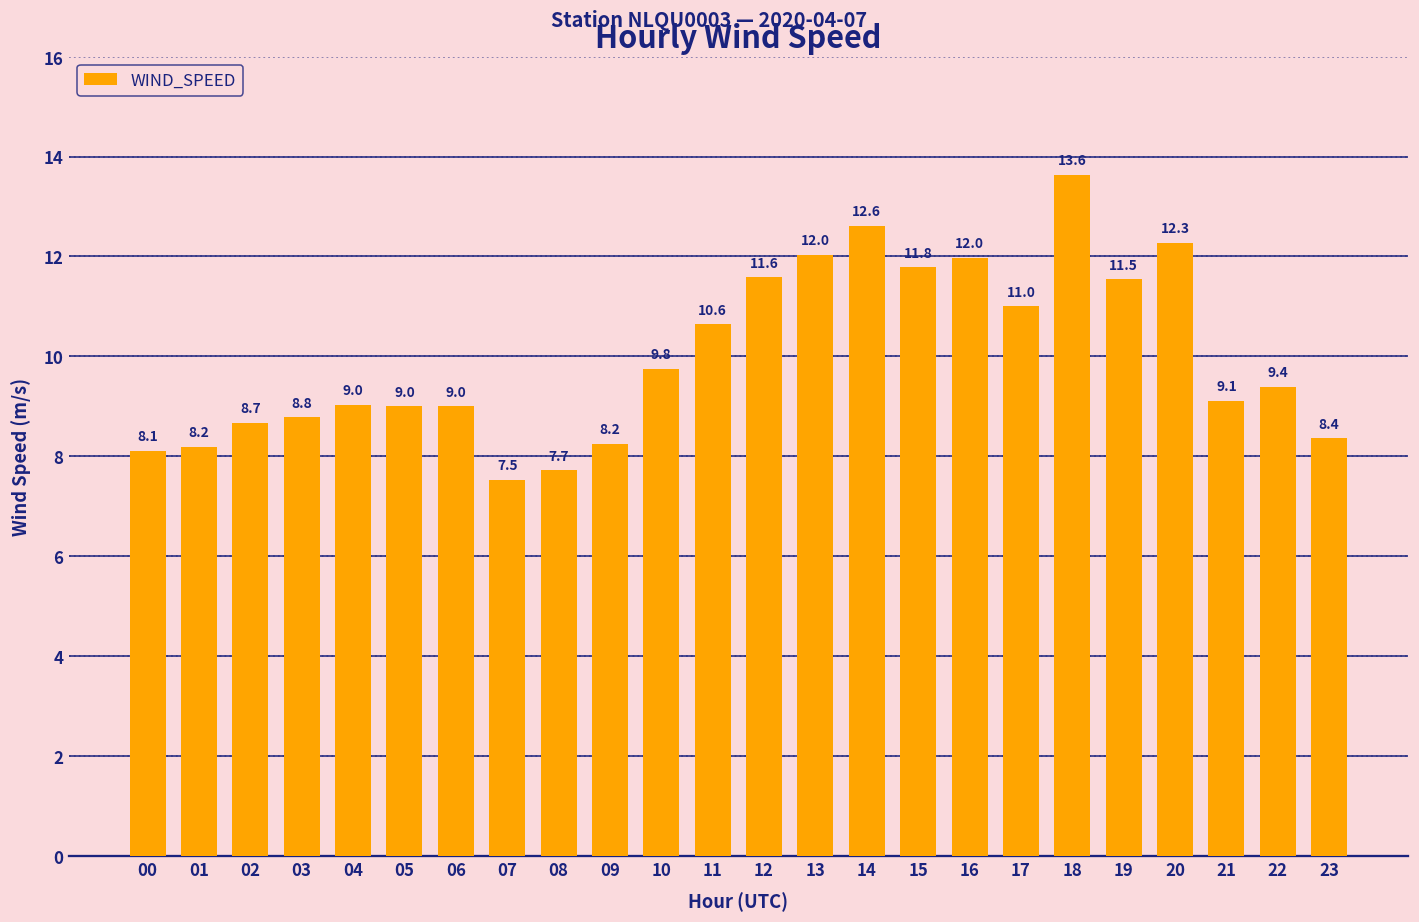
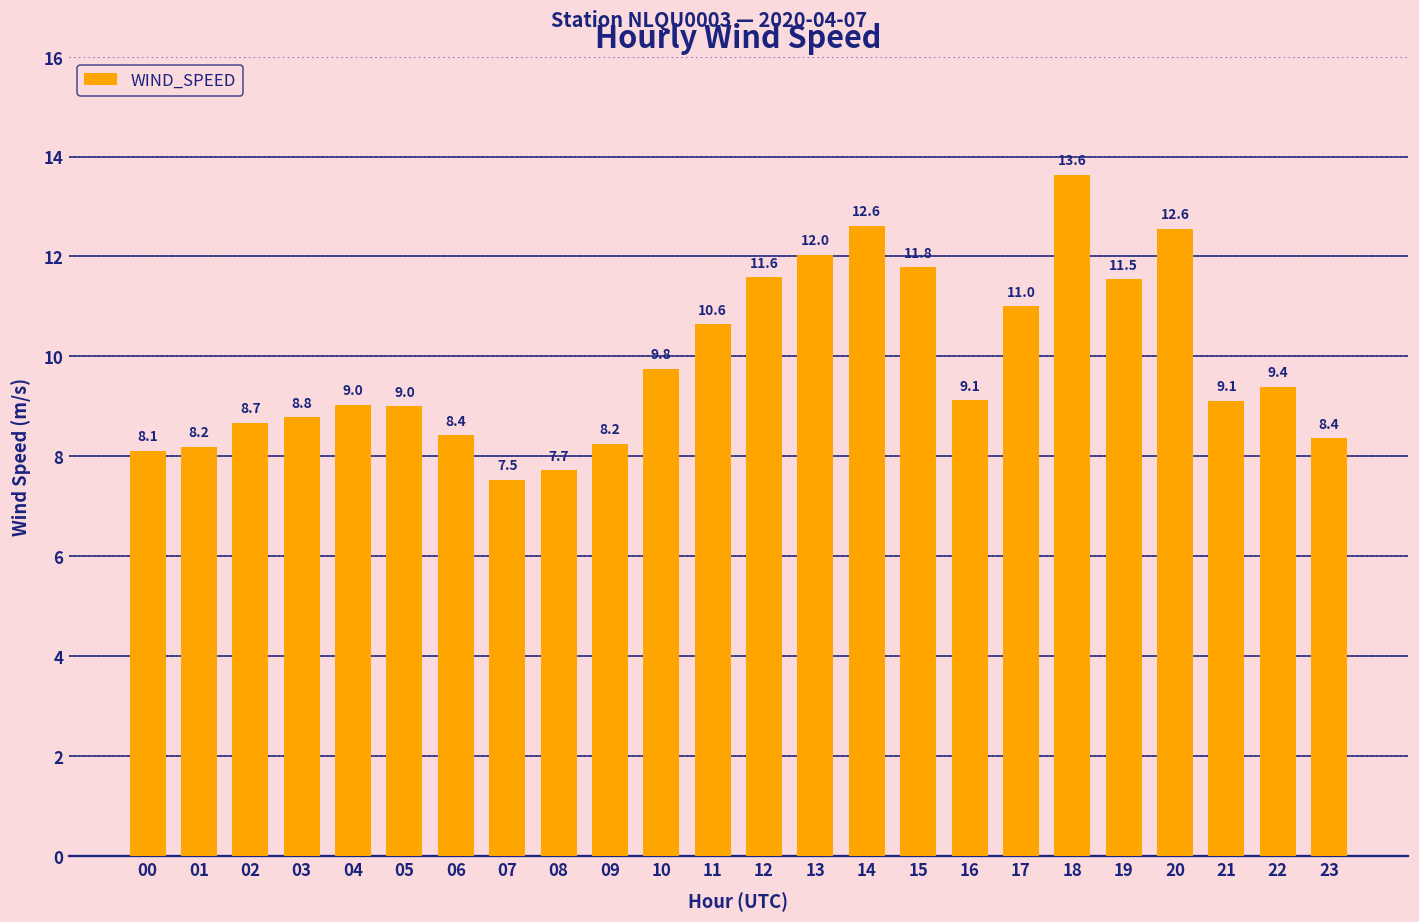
06: 9.0 -> 8.4
16: 12.0 -> 9.1
20: 12.3 -> 12.6
